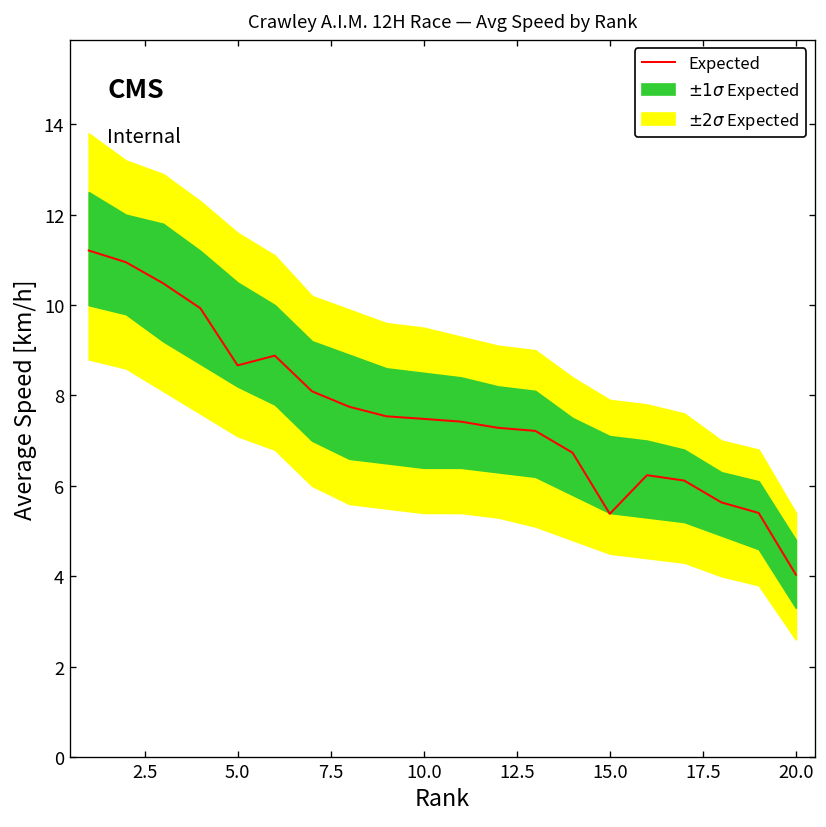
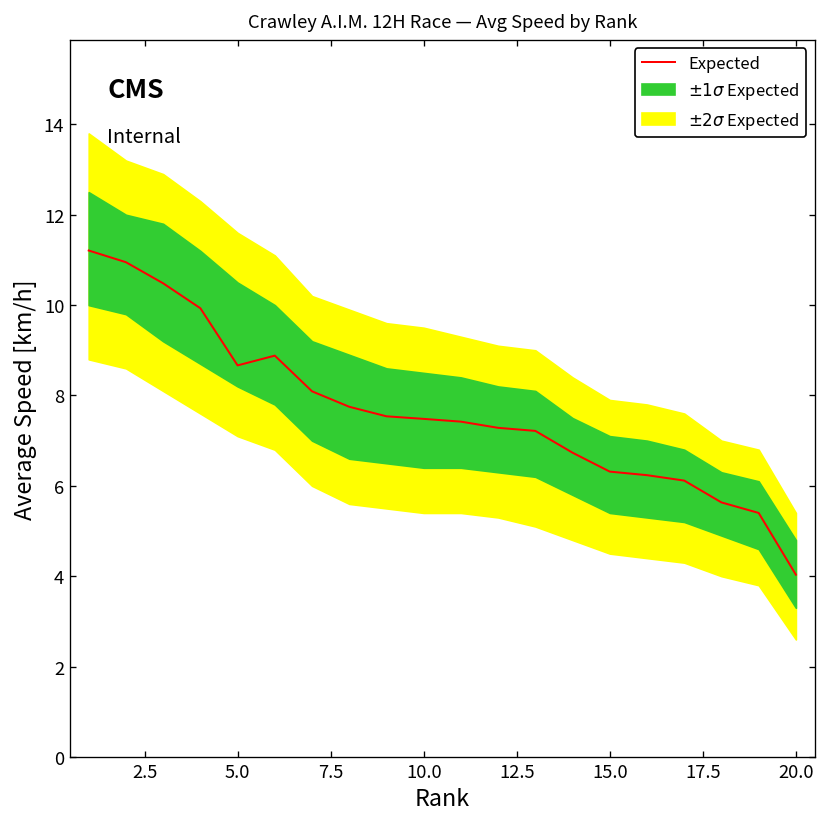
Expected, 15.0: 5.4 -> 6.3
